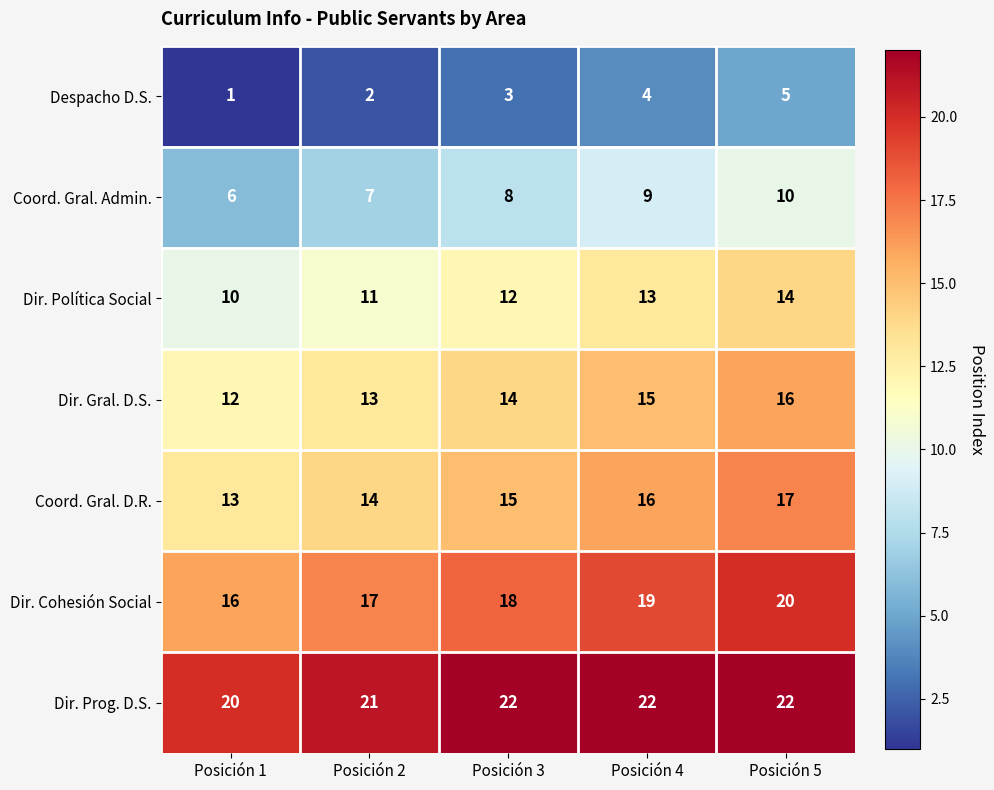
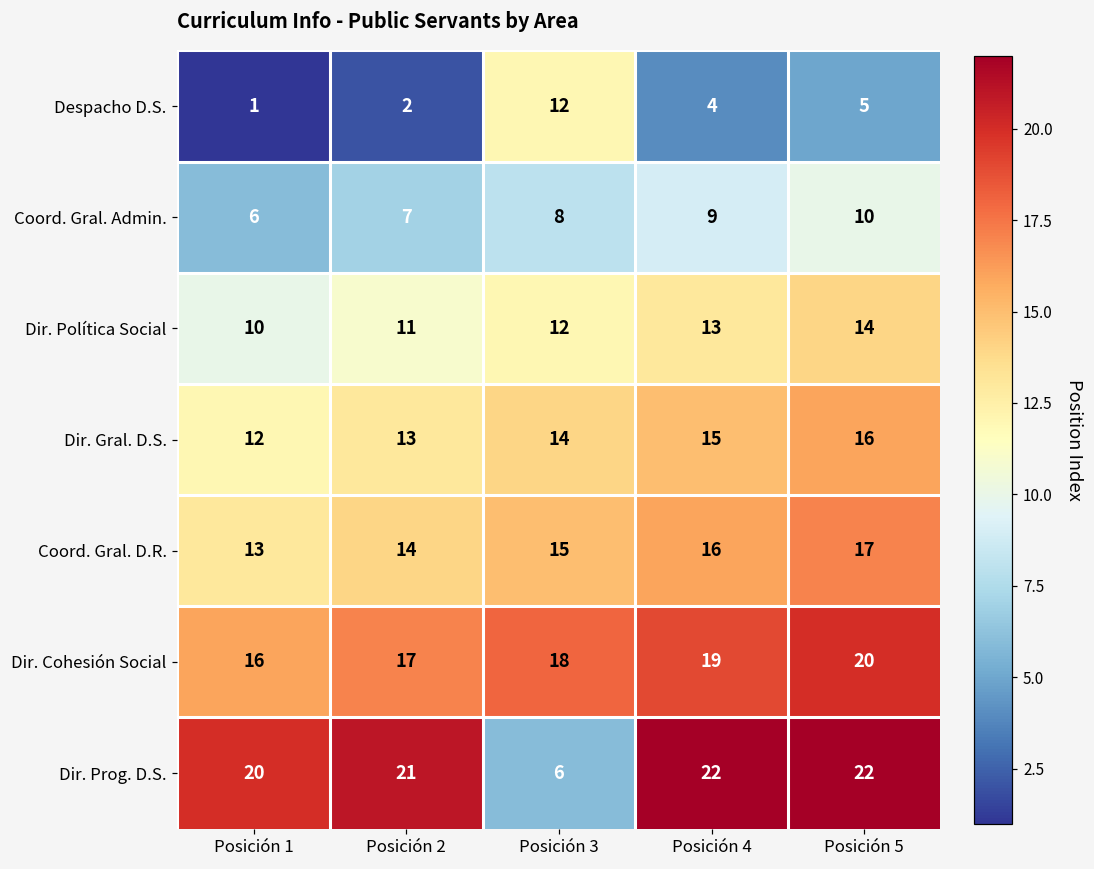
Despacho D.S., Posición 3: 3 -> 12
Dir. Prog. D.S., Posición 3: 22 -> 6
